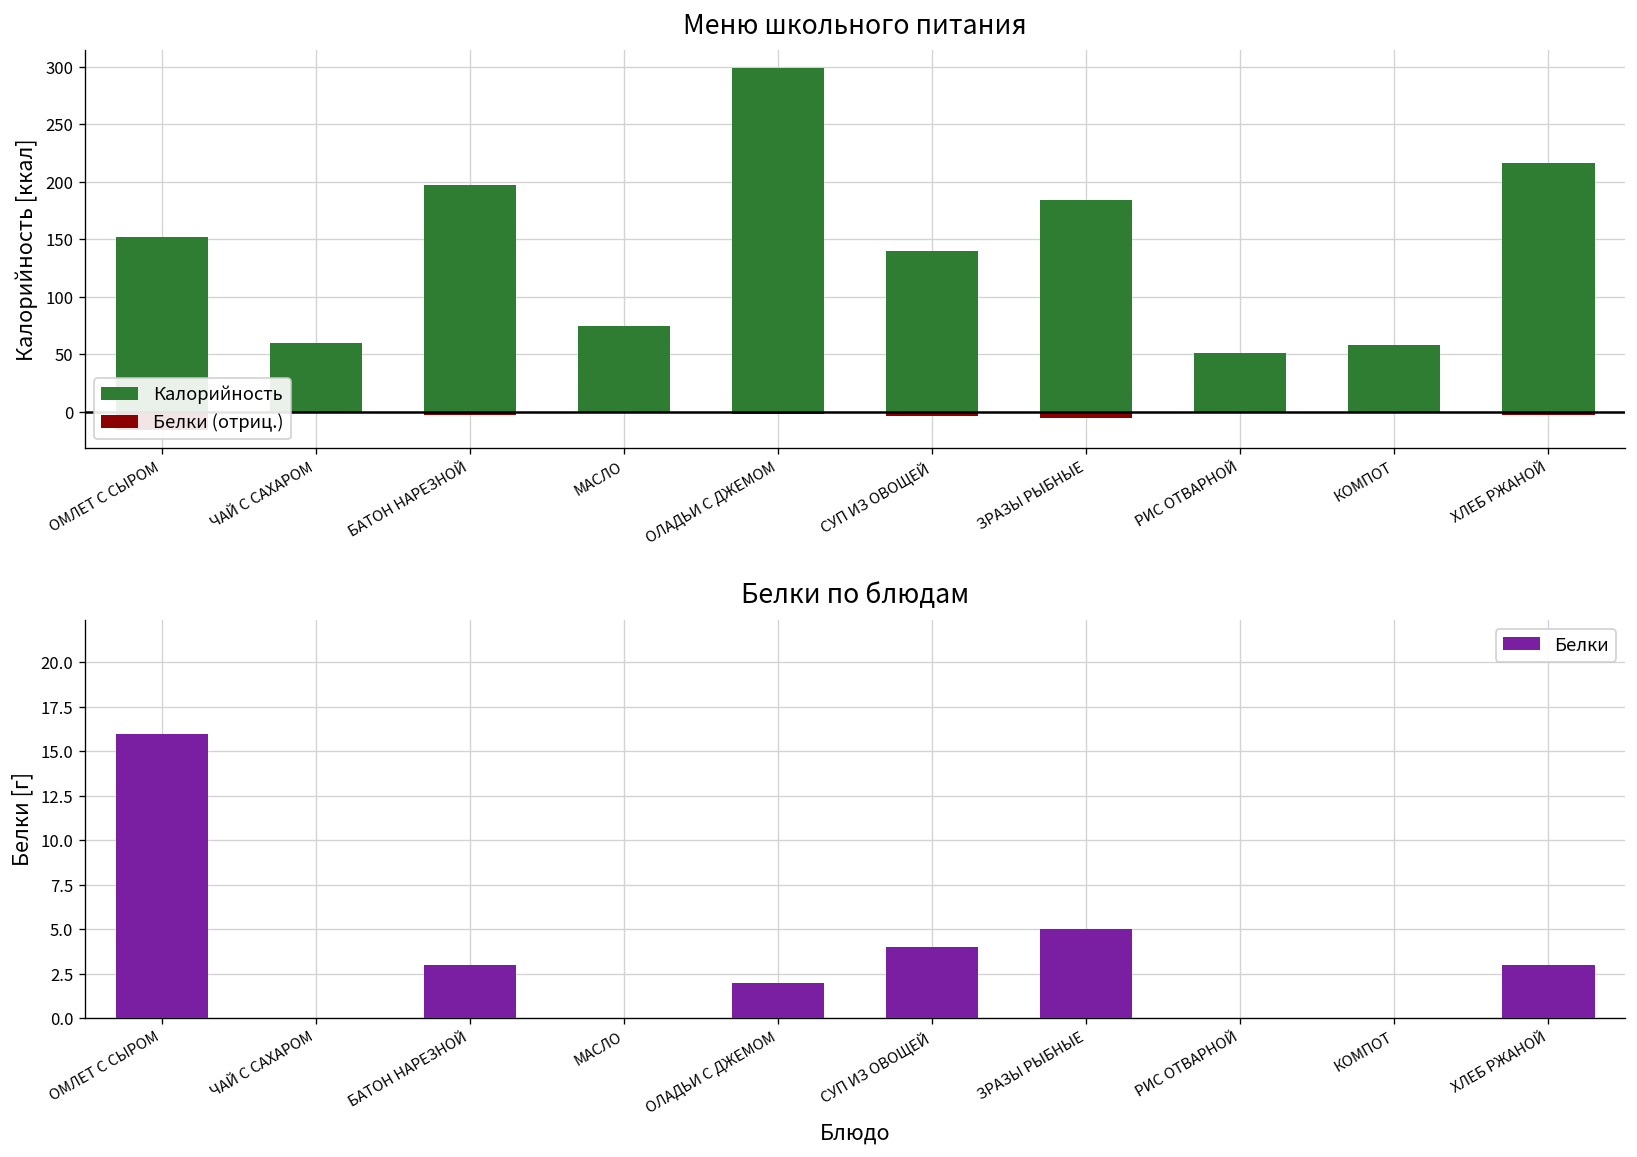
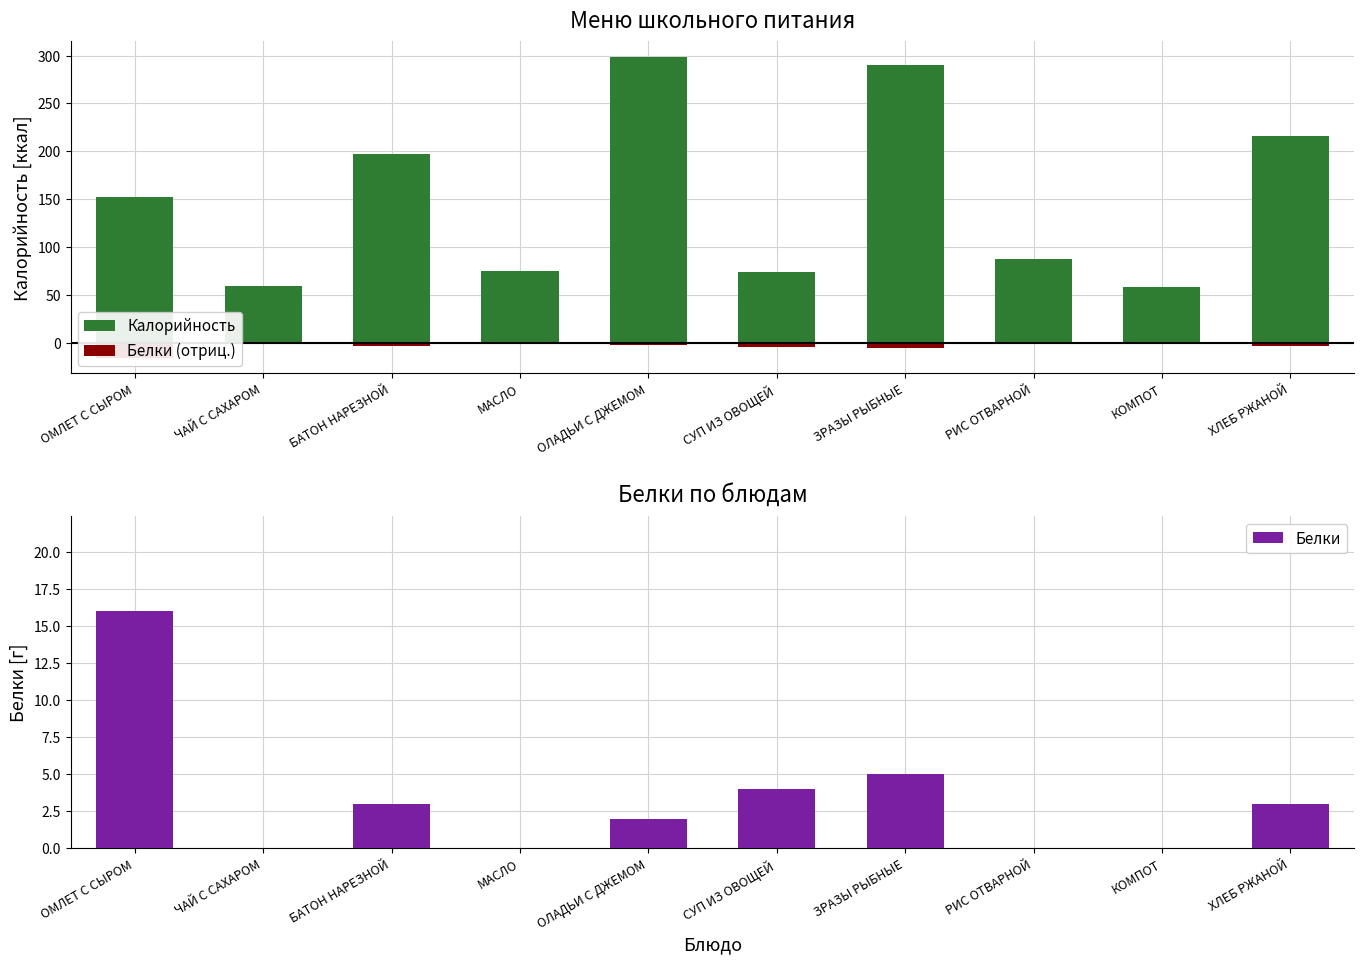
Меню школьного питания, Калорийность, СУП ИЗ ОВОЩЕЙ: 140 -> 70
Меню школьного питания, Калорийность, ЗРАЗЫ РЫБНЫЕ: 180 -> 290
Меню школьного питания, Калорийность, РИС ОТВАРНОЙ: 50 -> 90
